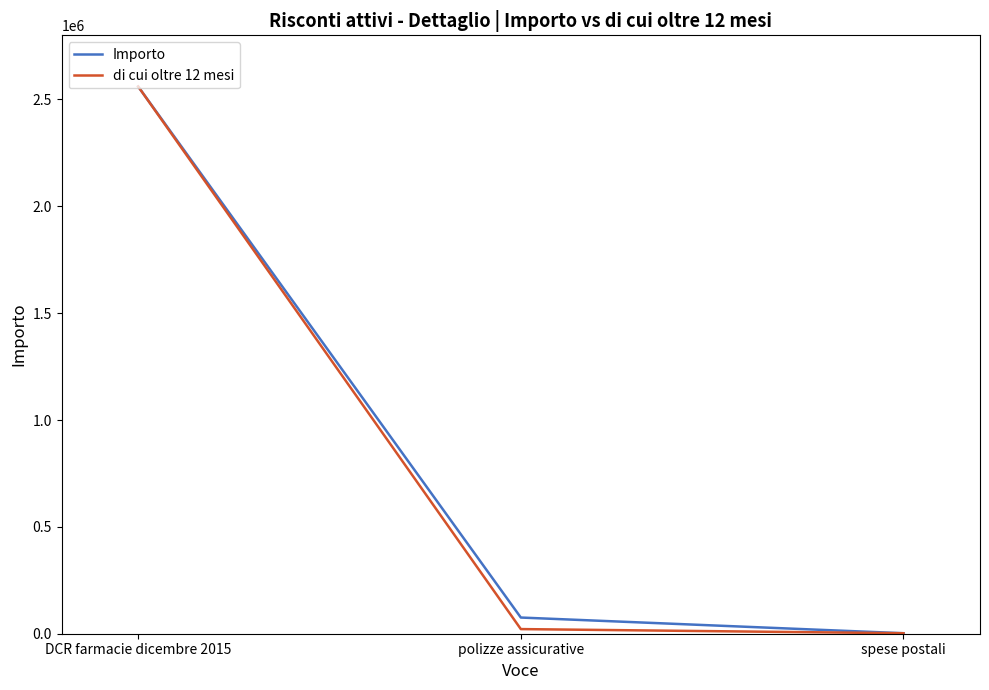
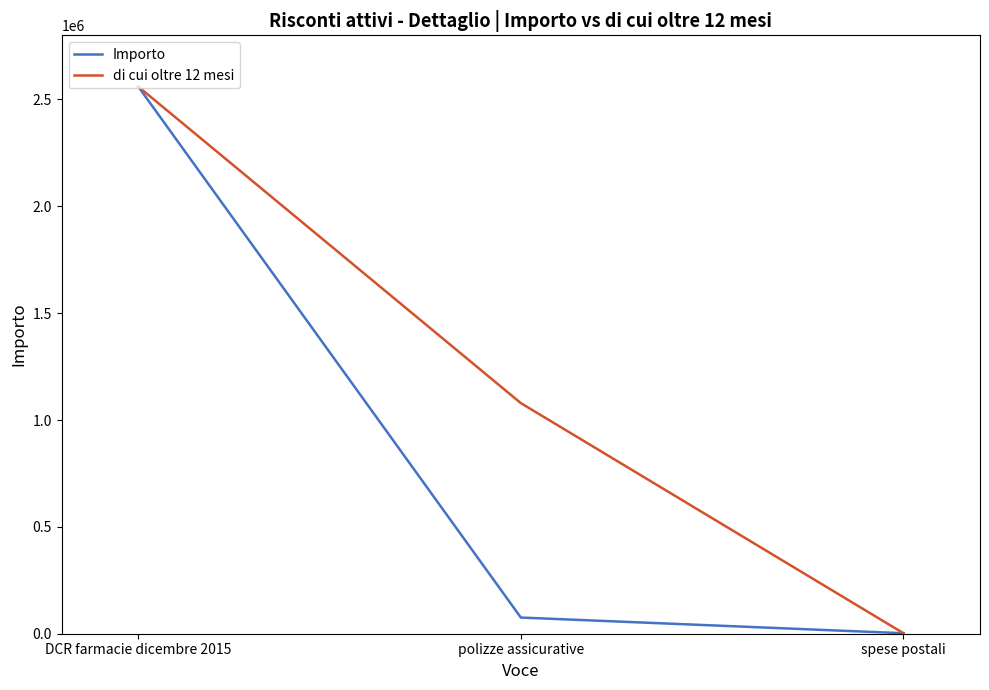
di cui oltre 12 mesi, polizze assicurative: 20000 -> 1080000
